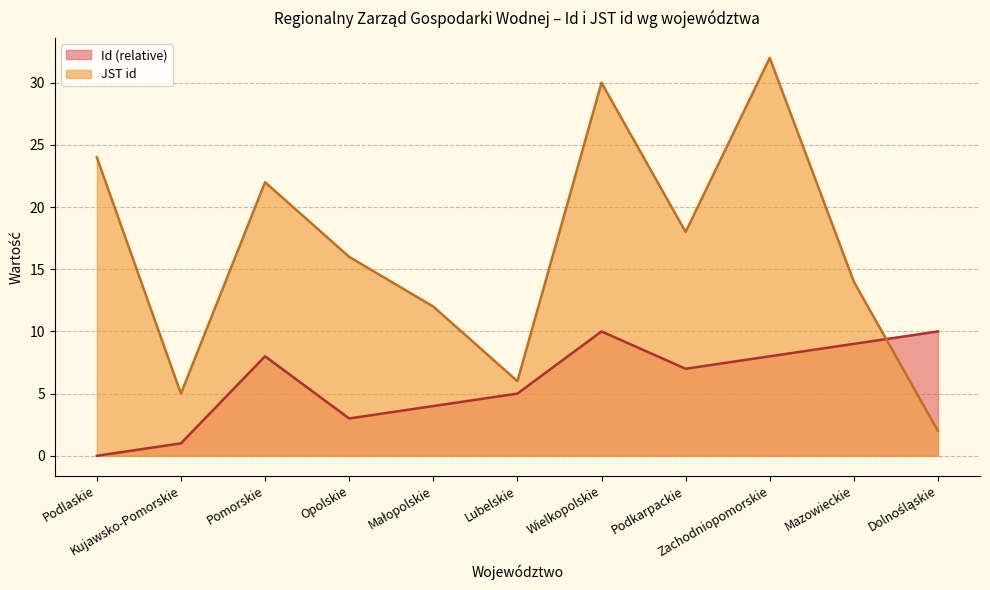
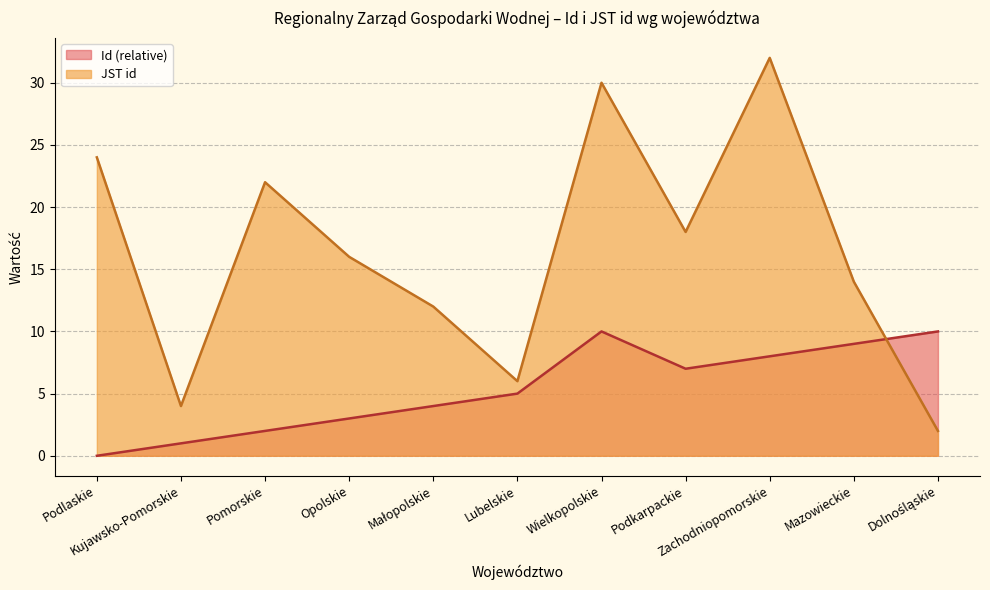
JST id, Kujawsko-Pomorskie: 5 -> 4
Id (relative), Pomorskie: 8.0 -> 2.0
